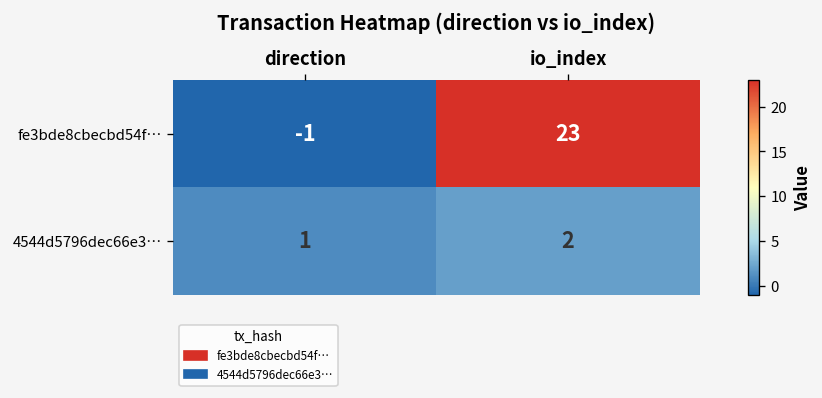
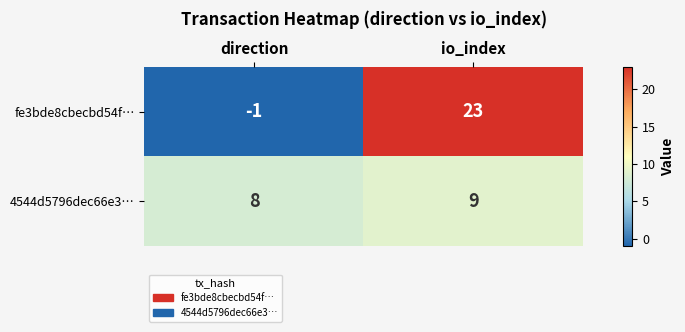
4544d5796dec66e3…, direction: 1 -> 8
4544d5796dec66e3…, io_index: 2 -> 9
